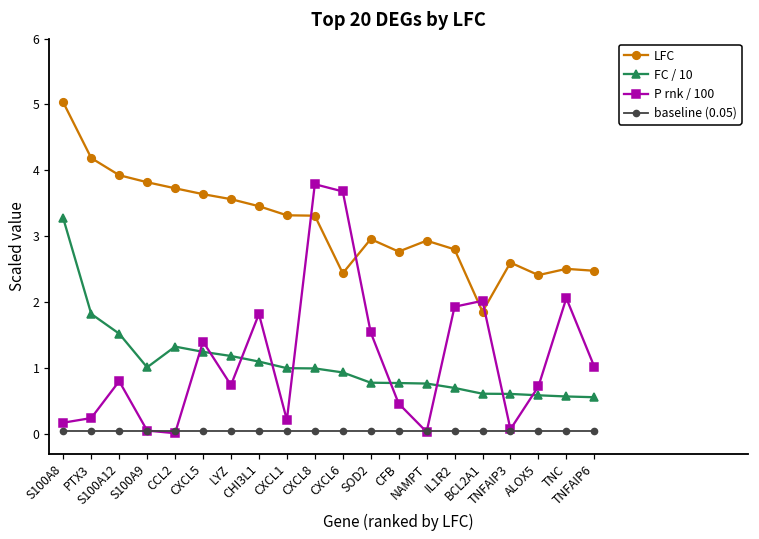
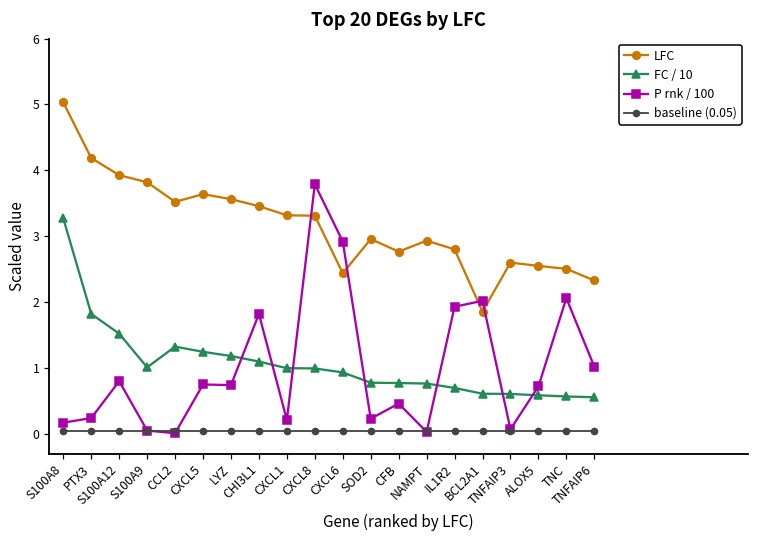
LFC, CCL2: 3.7 -> 3.5
P rnk / 100, CXCL5: 1.4 -> 0.8
P rnk / 100, CXCL6: 3.7 -> 2.9
P rnk / 100, SOD2: 1.5 -> 0.2
LFC, ALOX5: 2.4 -> 2.6
LFC, TNFAIP6: 2.5 -> 2.3
